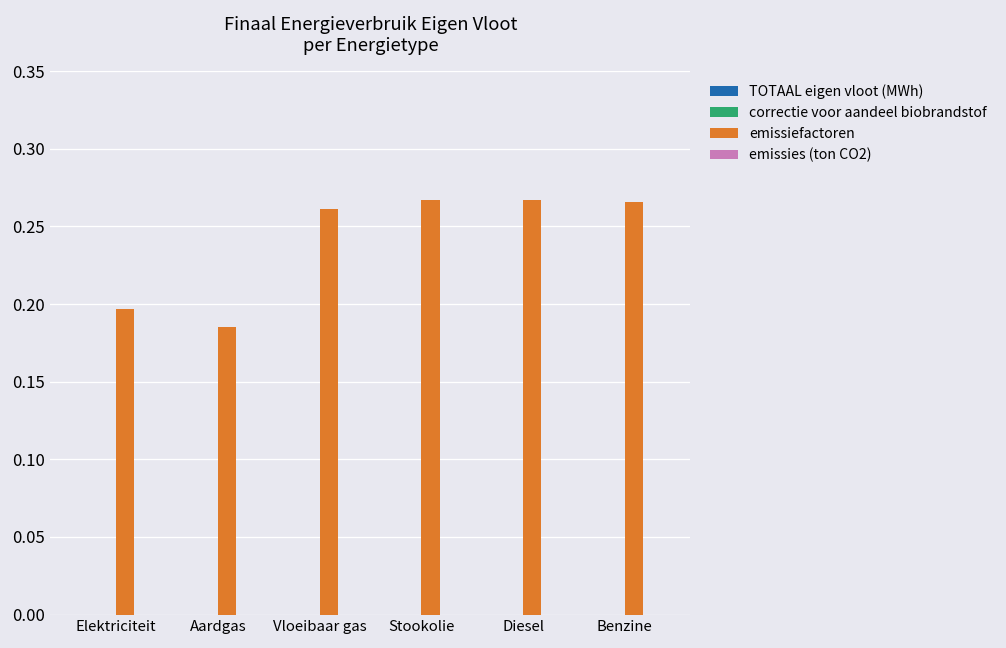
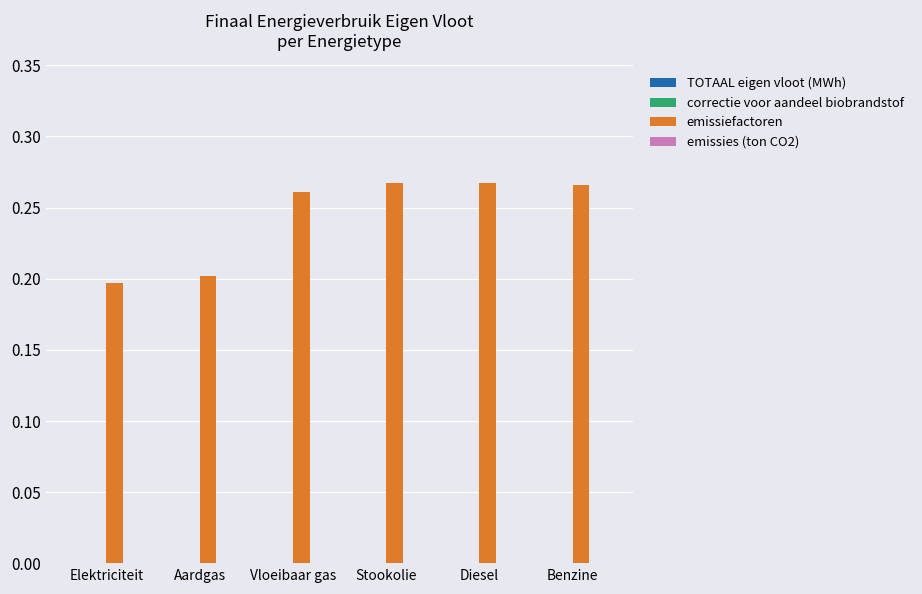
emissiefactoren, Aardgas: 0.185 -> 0.202
